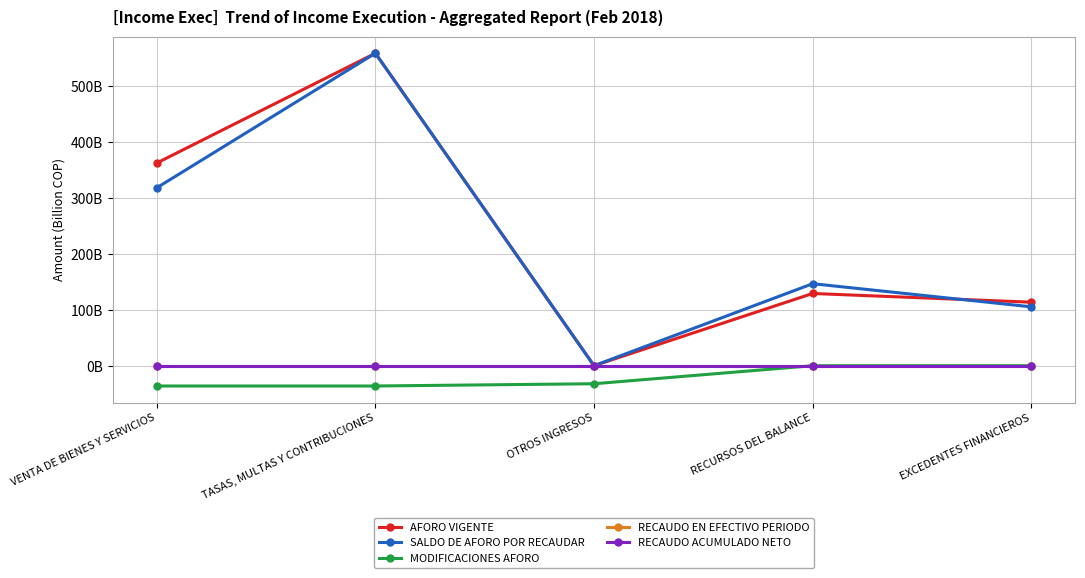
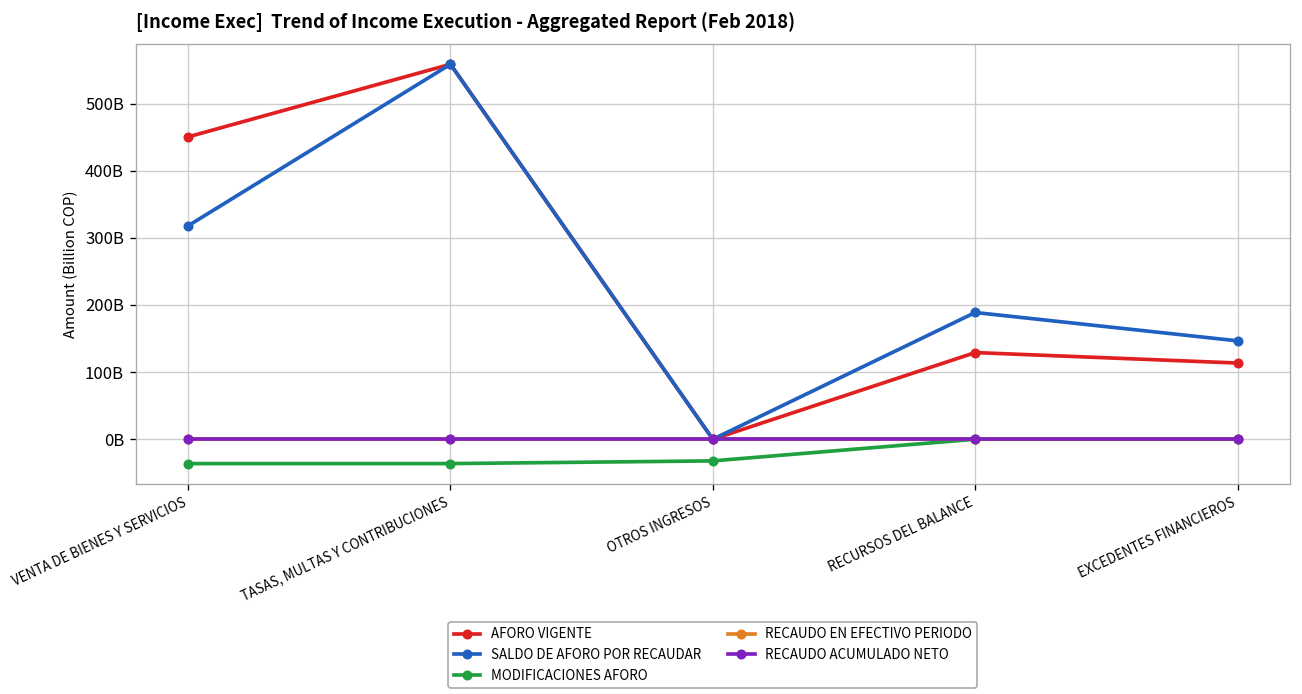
AFORO VIGENTE, VENTA DE BIENES Y SERVICIOS: 360000000000 -> 450000000000
SALDO DE AFORO POR RECAUDAR, RECURSOS DEL BALANCE: 150000000000 -> 190000000000
SALDO DE AFORO POR RECAUDAR, EXCEDENTES FINANCIEROS: 110000000000 -> 150000000000
